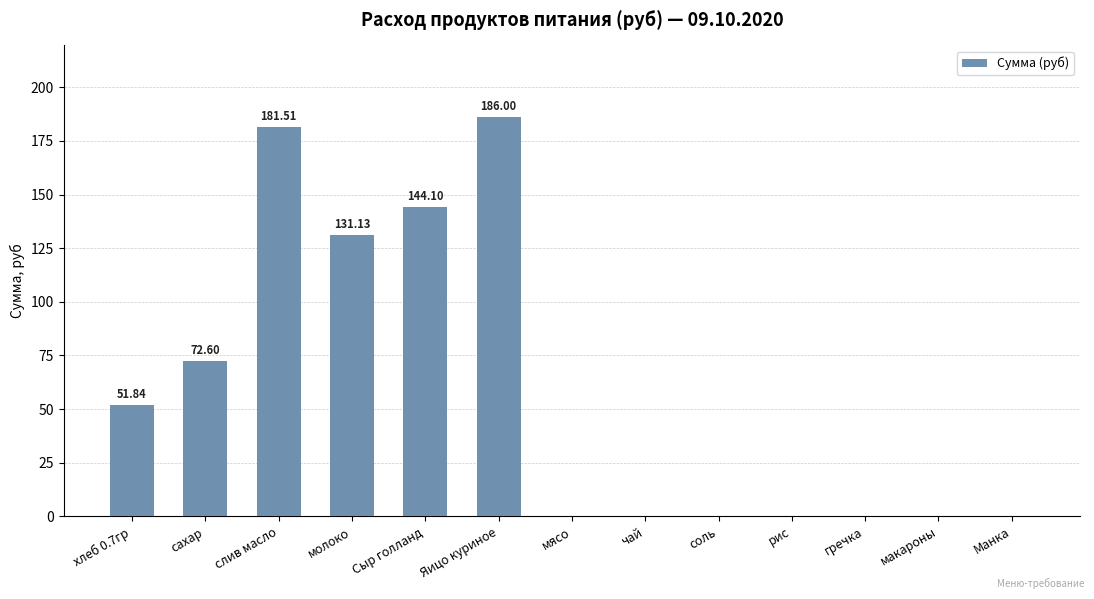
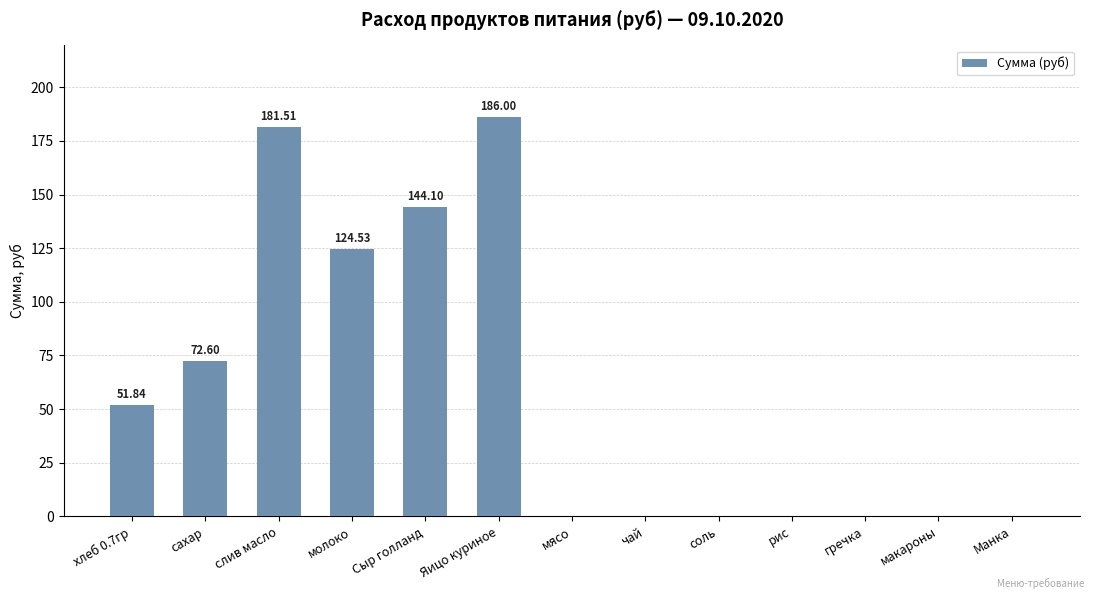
молоко: 131.13 -> 124.53
